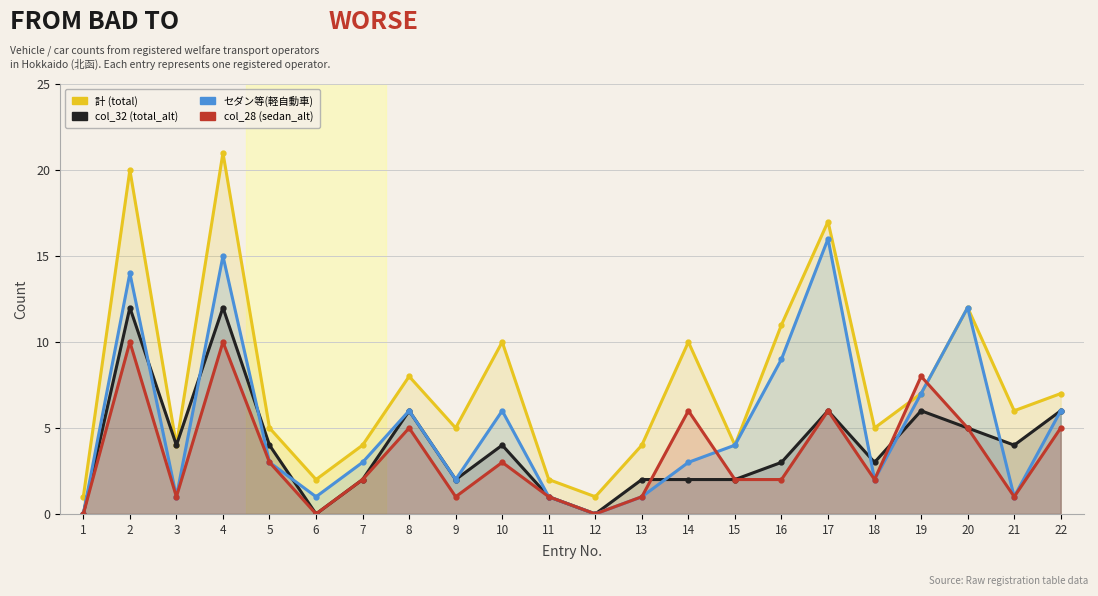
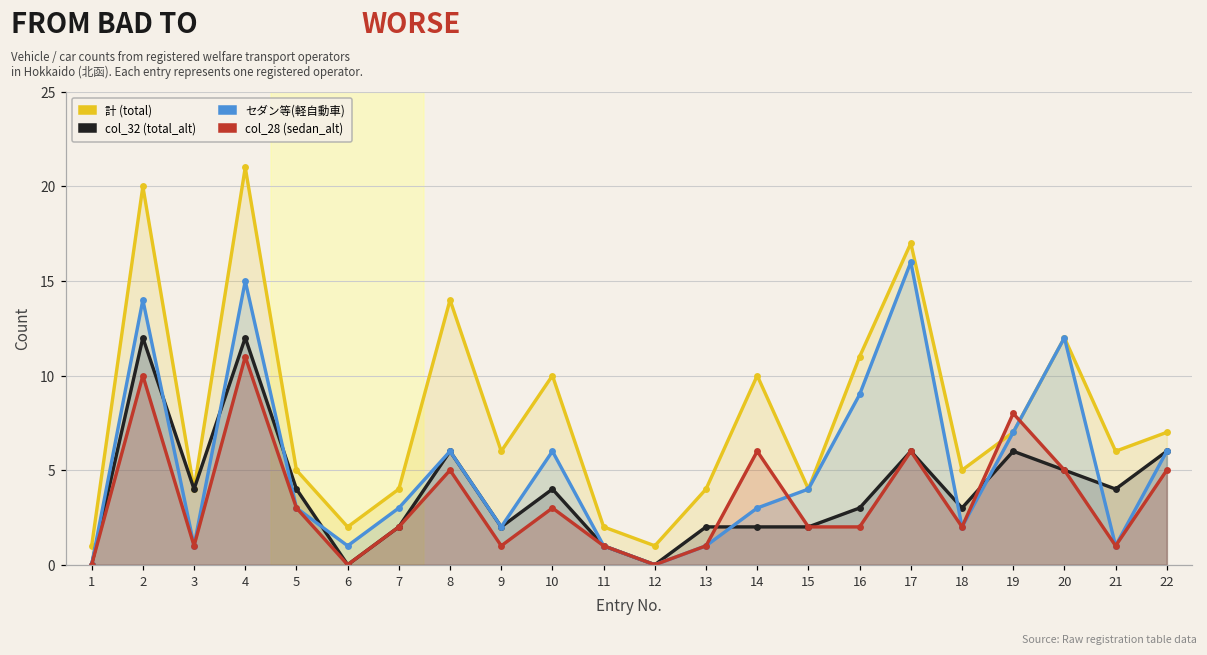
col_28 (sedan_alt), 4: 10 -> 11
計 (total), 8: 8 -> 14
計 (total), 9: 5 -> 6
